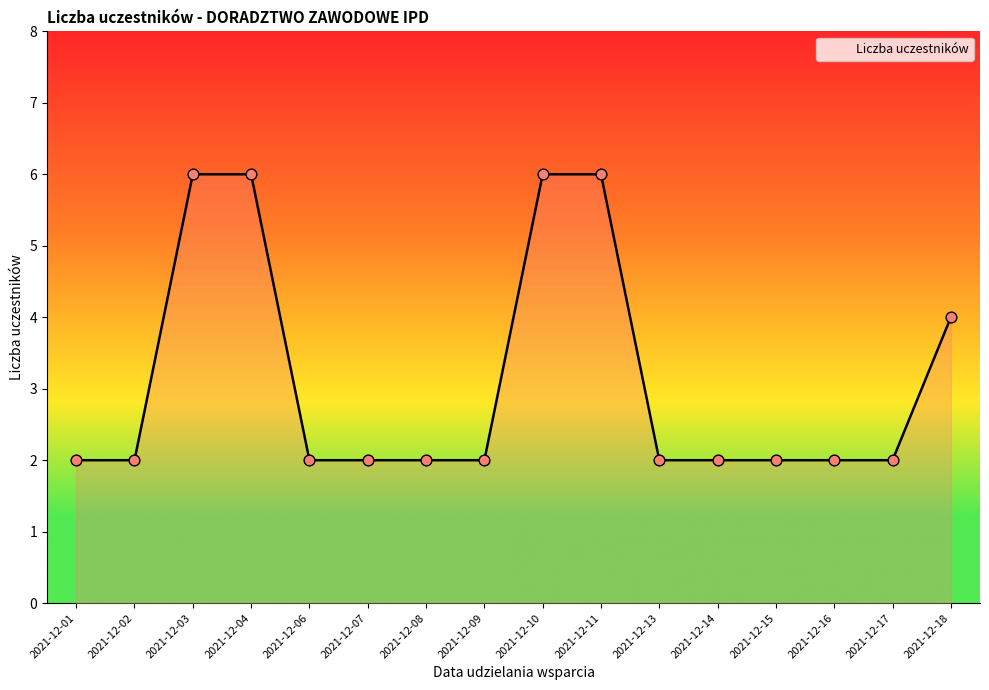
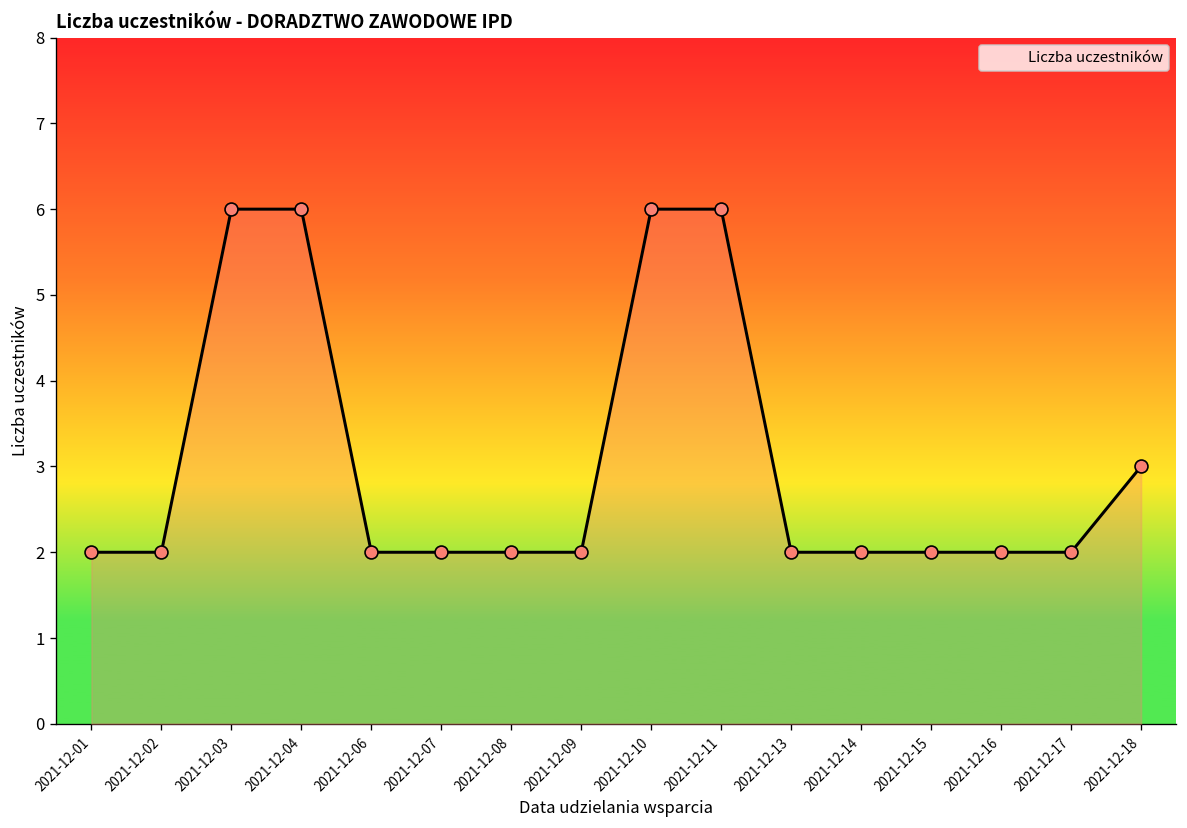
2021-12-18: 4 -> 3
